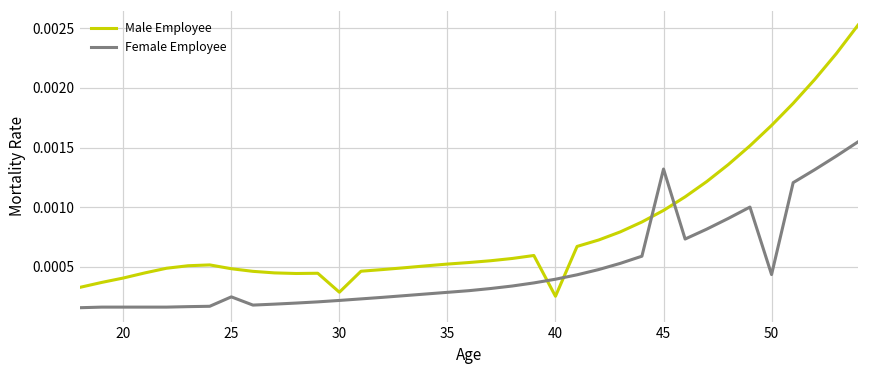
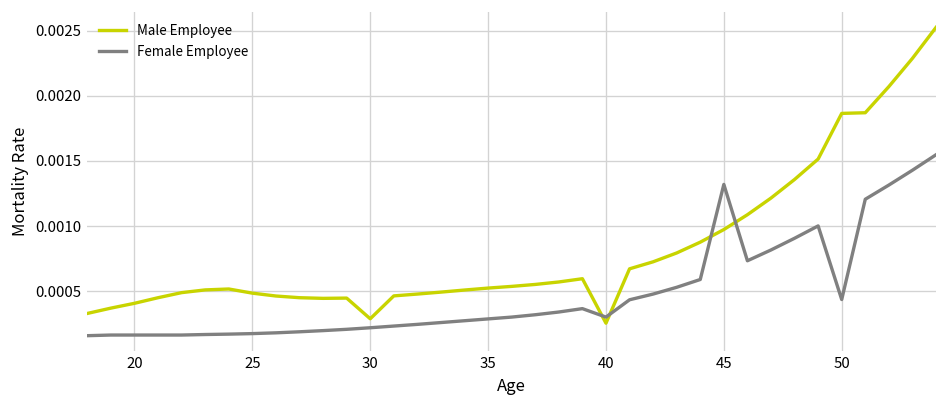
Female Employee, 25: 0.00025 -> 0.00017
Female Employee, 40: 0.00040 -> 0.00030
Male Employee, 50: 0.00169 -> 0.00187
